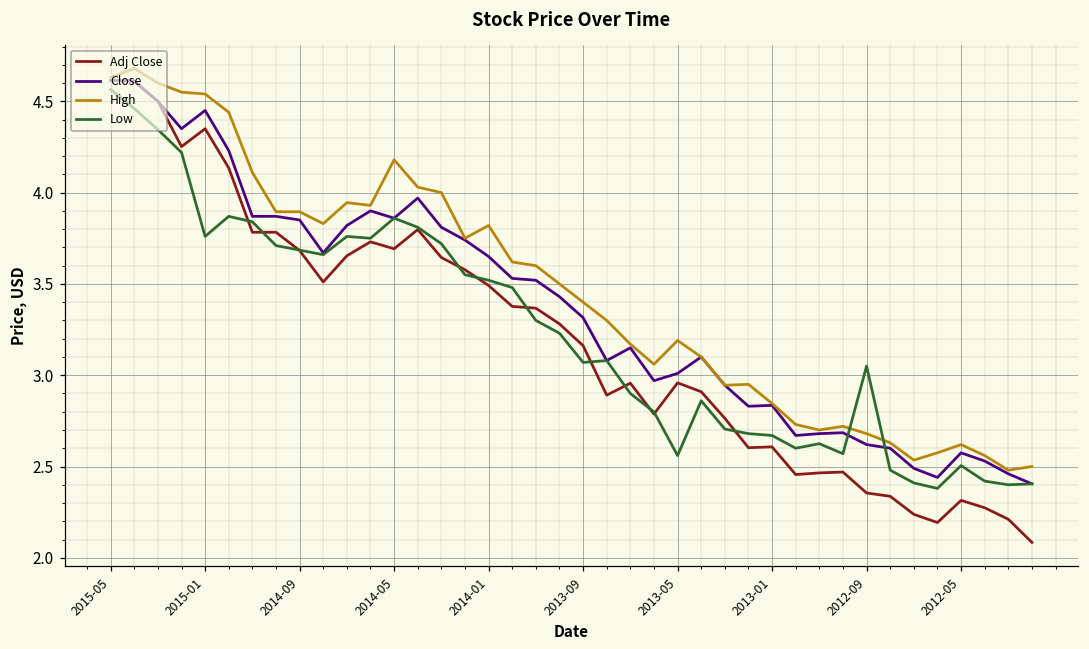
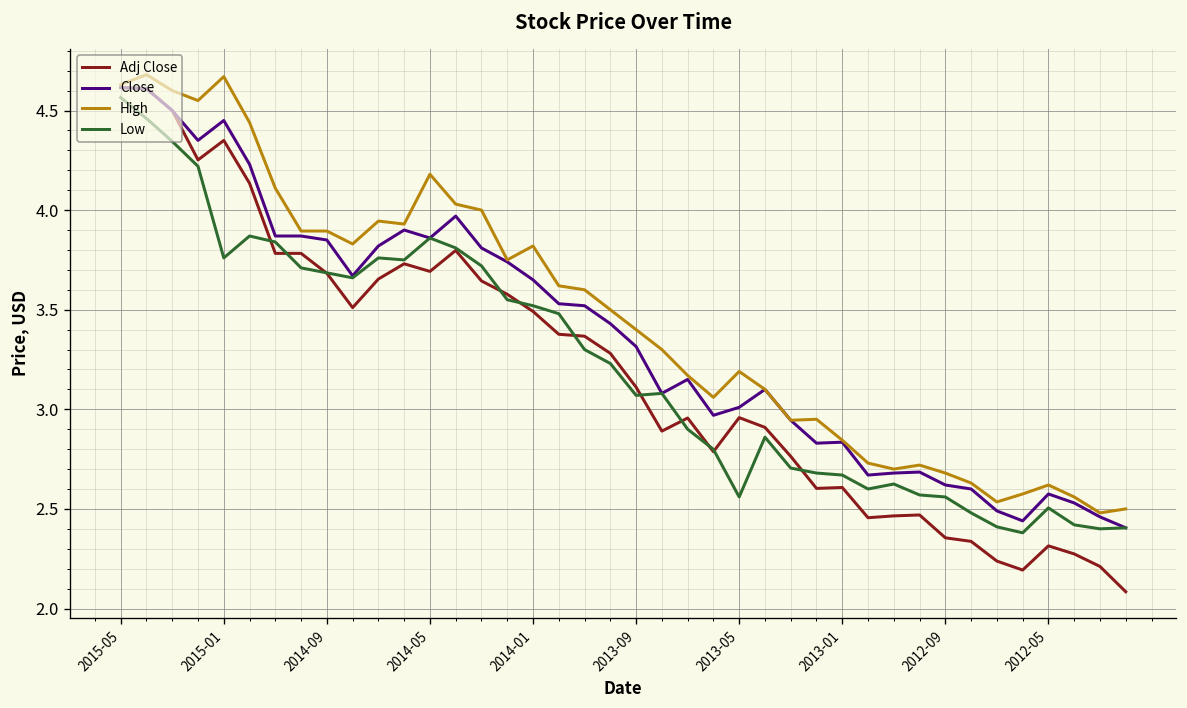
High, 2015-01: 4.54 -> 4.67
Adj Close, 2013-09: 3.16 -> 3.11
Low, 2012-09: 3.05 -> 2.56
